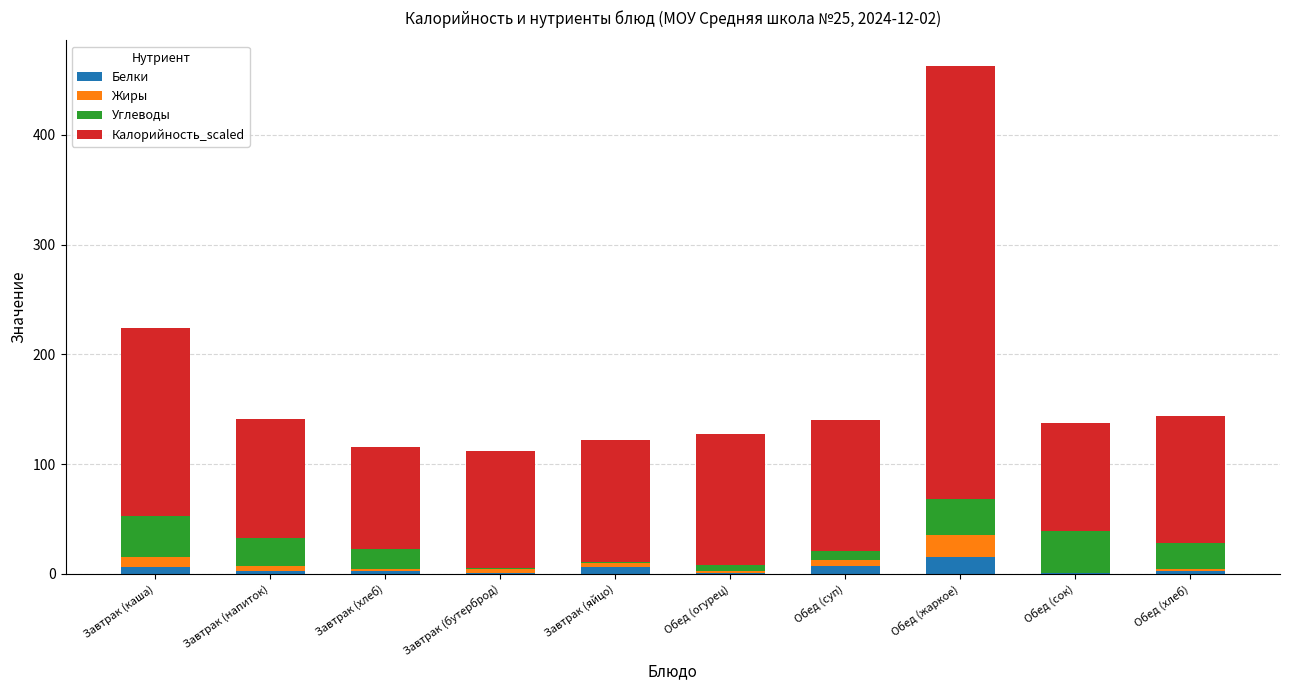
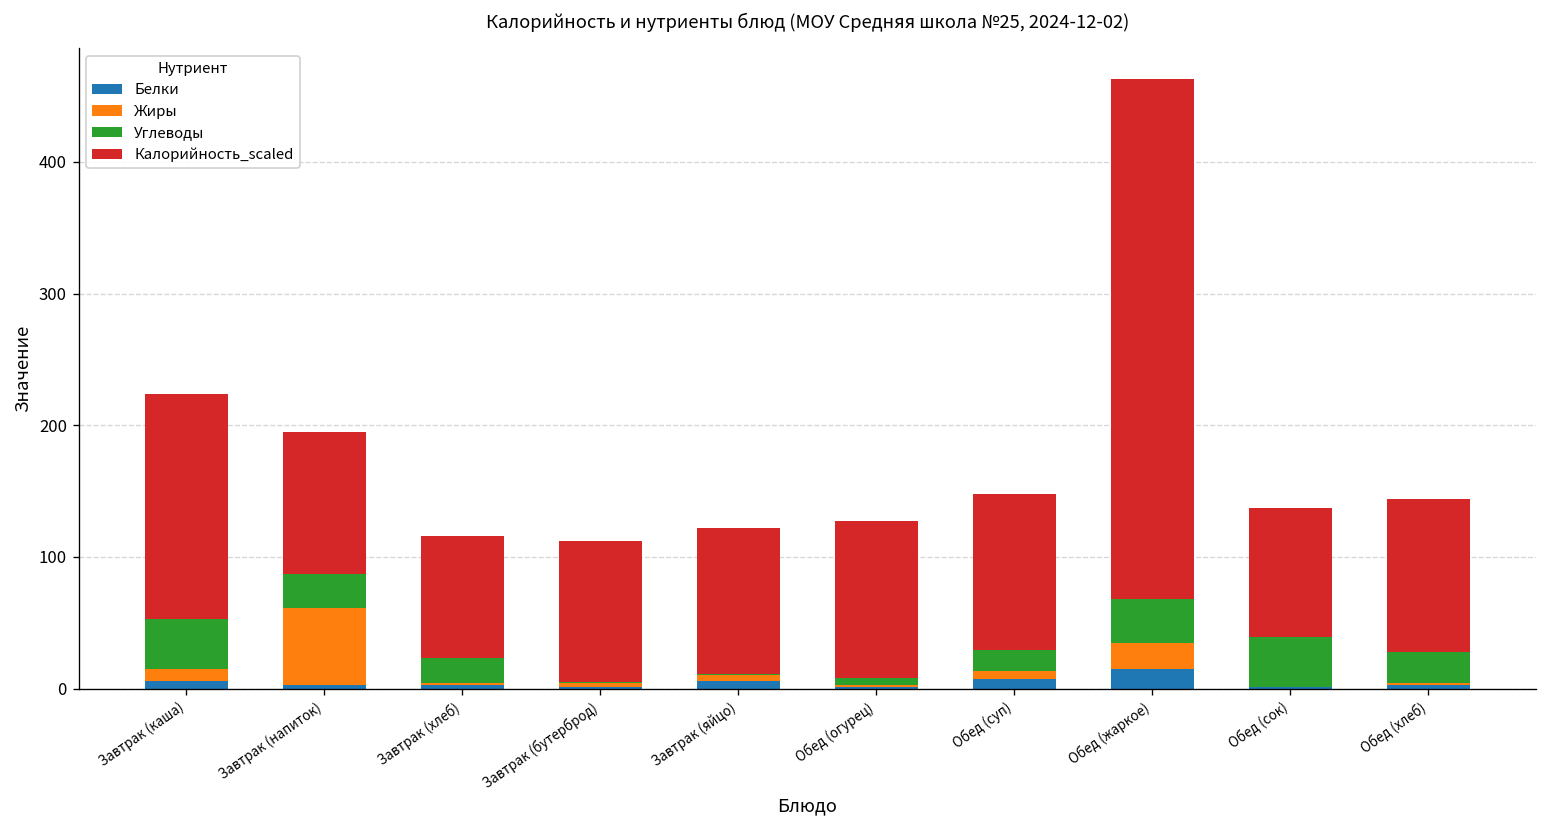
Жиры, Завтрак (напиток): 4 -> 58
Углеводы, Обед (суп): 8 -> 16
